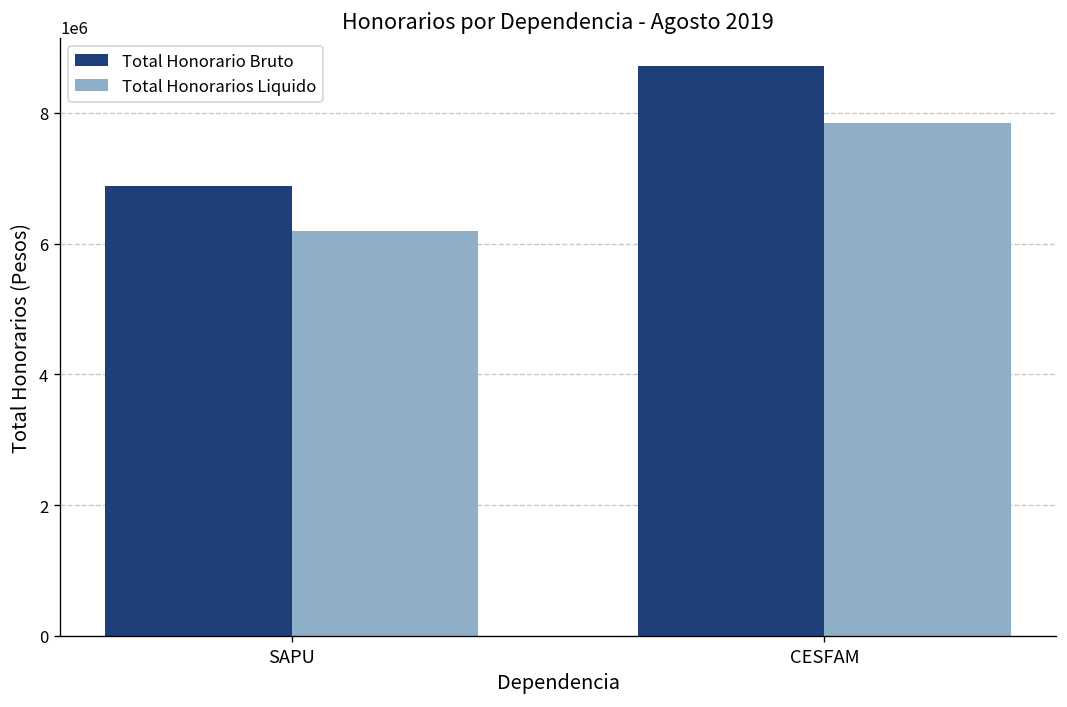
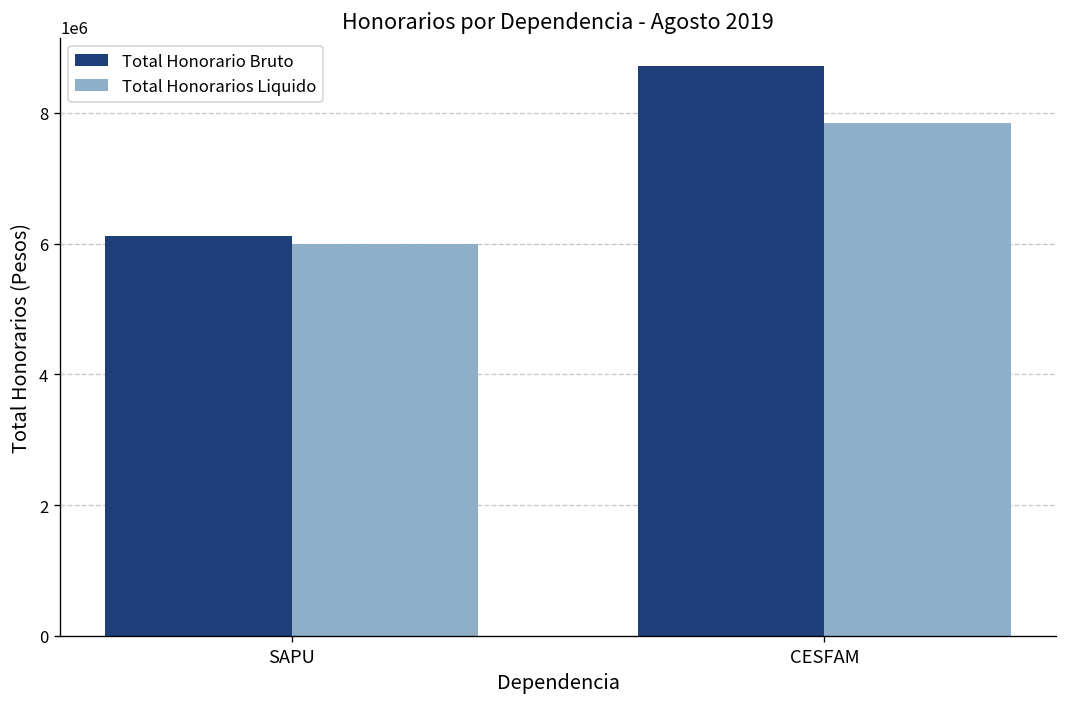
Total Honorario Bruto, SAPU: 6900000 -> 6100000
Total Honorarios Liquido, SAPU: 6200000 -> 6000000
